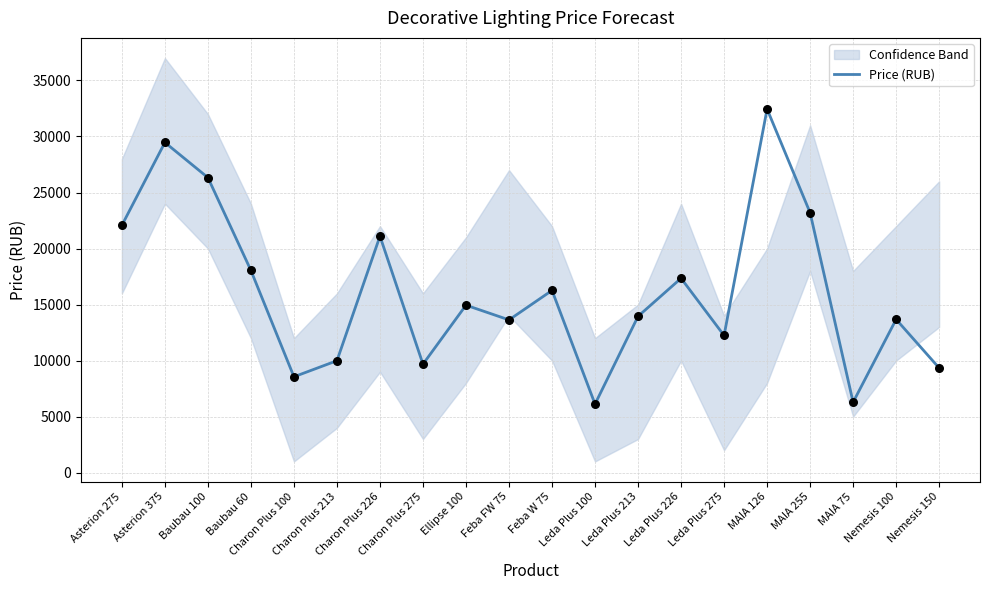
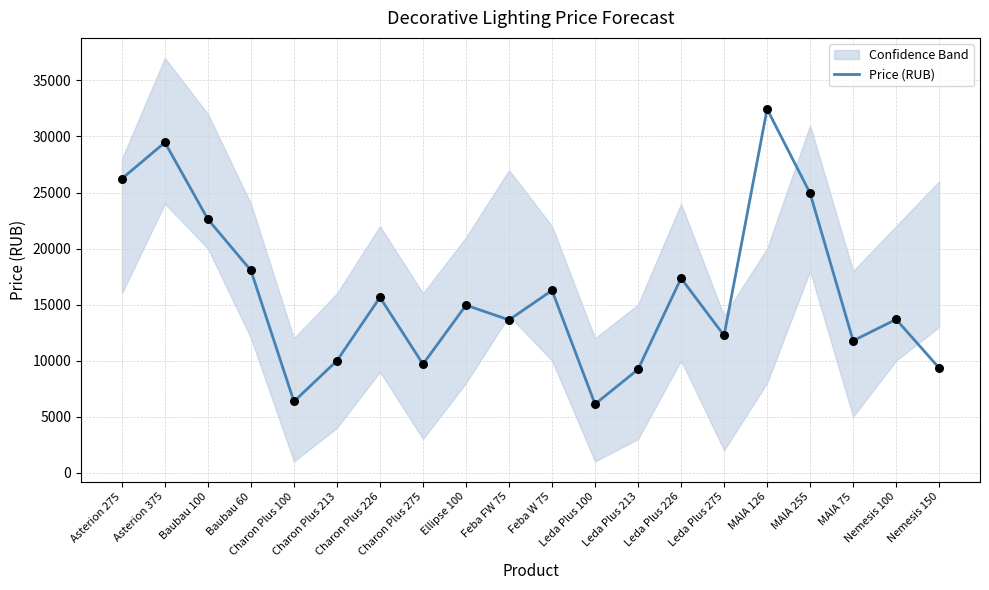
Price (RUB), Asterion 275: 22100 -> 26200
Price (RUB), Baubau 100: 26300 -> 22600
Price (RUB), Charon Plus 100: 8600 -> 6400
Price (RUB), Charon Plus 226: 21100 -> 15600
Price (RUB), Leda Plus 213: 14000 -> 9200
Price (RUB), MAIA 255: 23200 -> 24900
Price (RUB), MAIA 75: 6300 -> 11800
